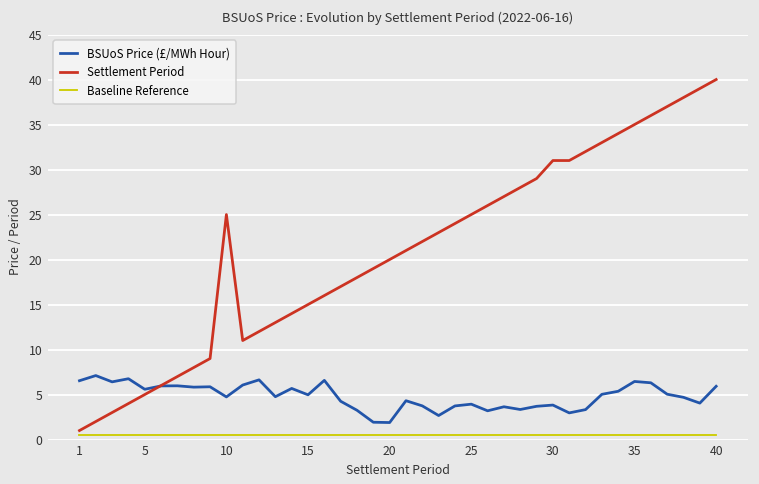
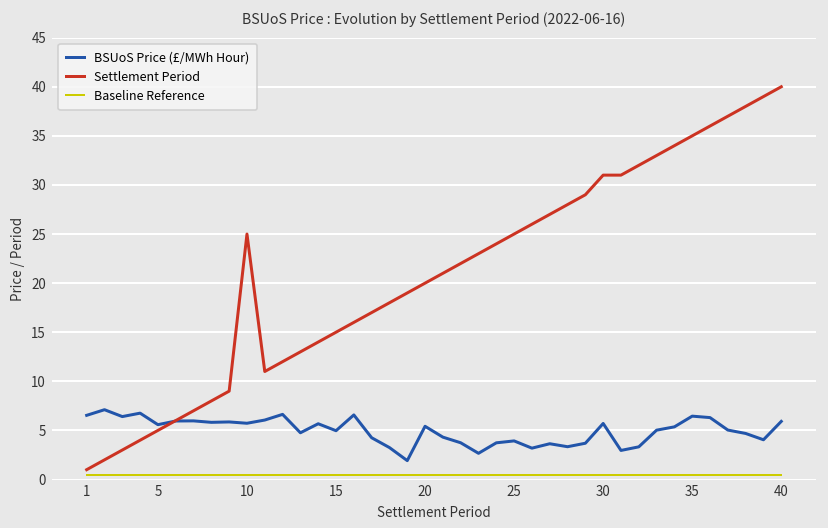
BSUoS Price (£/MWh Hour), 10: 5 -> 6
BSUoS Price (£/MWh Hour), 20: 2 -> 5
BSUoS Price (£/MWh Hour), 30: 4 -> 6
